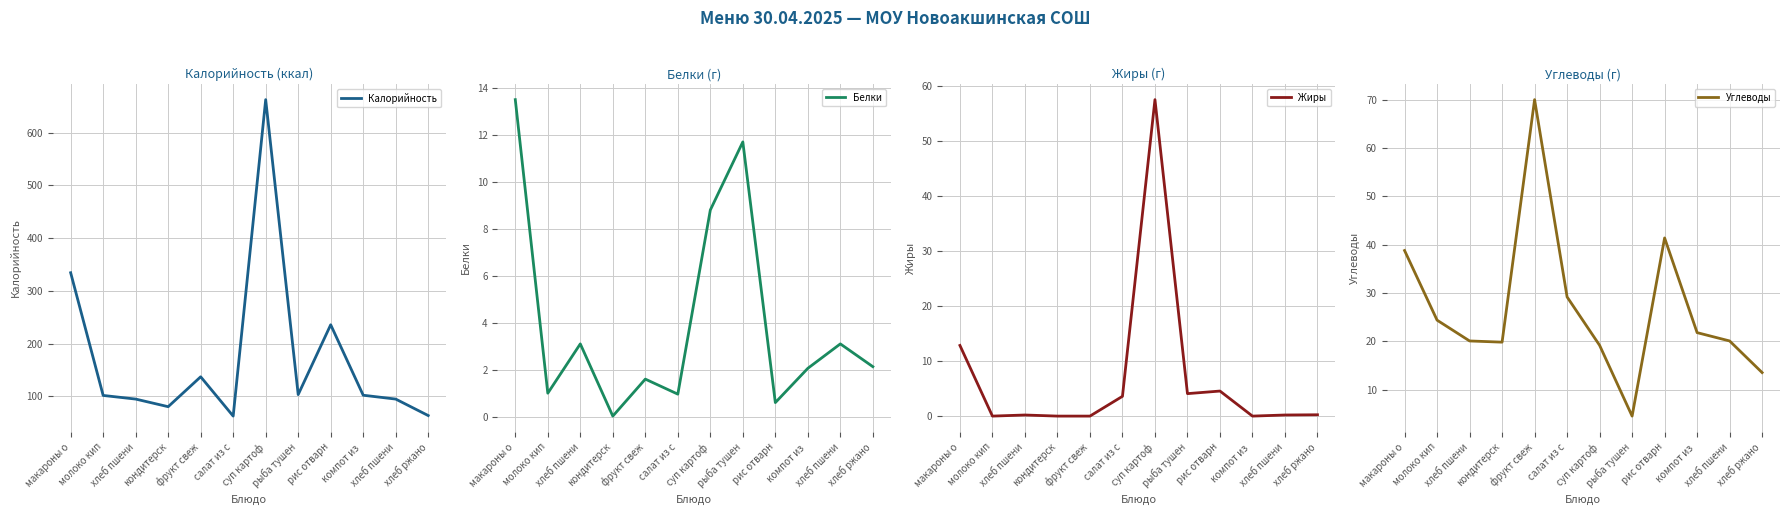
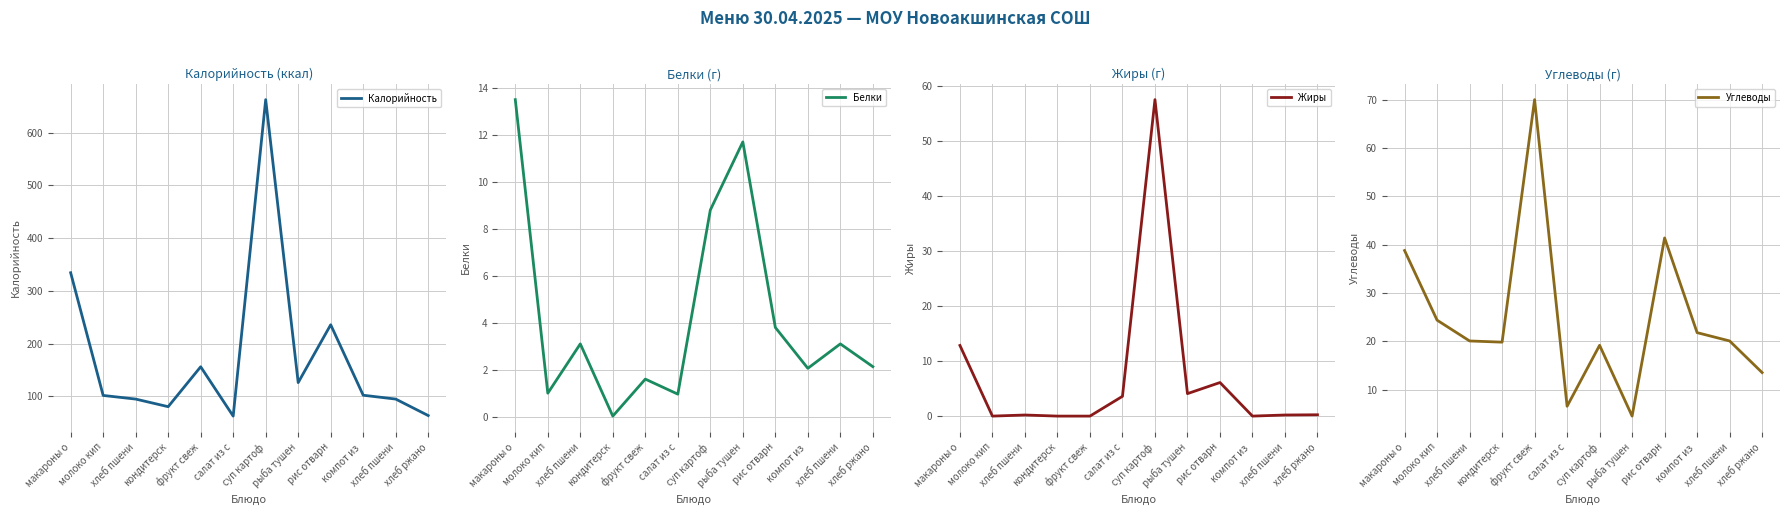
Калорийность (ккал), фрукт свеж: 140 -> 160
Калорийность (ккал), рыба тушен: 100 -> 130
Белки (г), рис отварн: 0.6 -> 3.8
Жиры (г), рис отварн: 5 -> 6
Углеводы (г), салат из с: 29 -> 7
